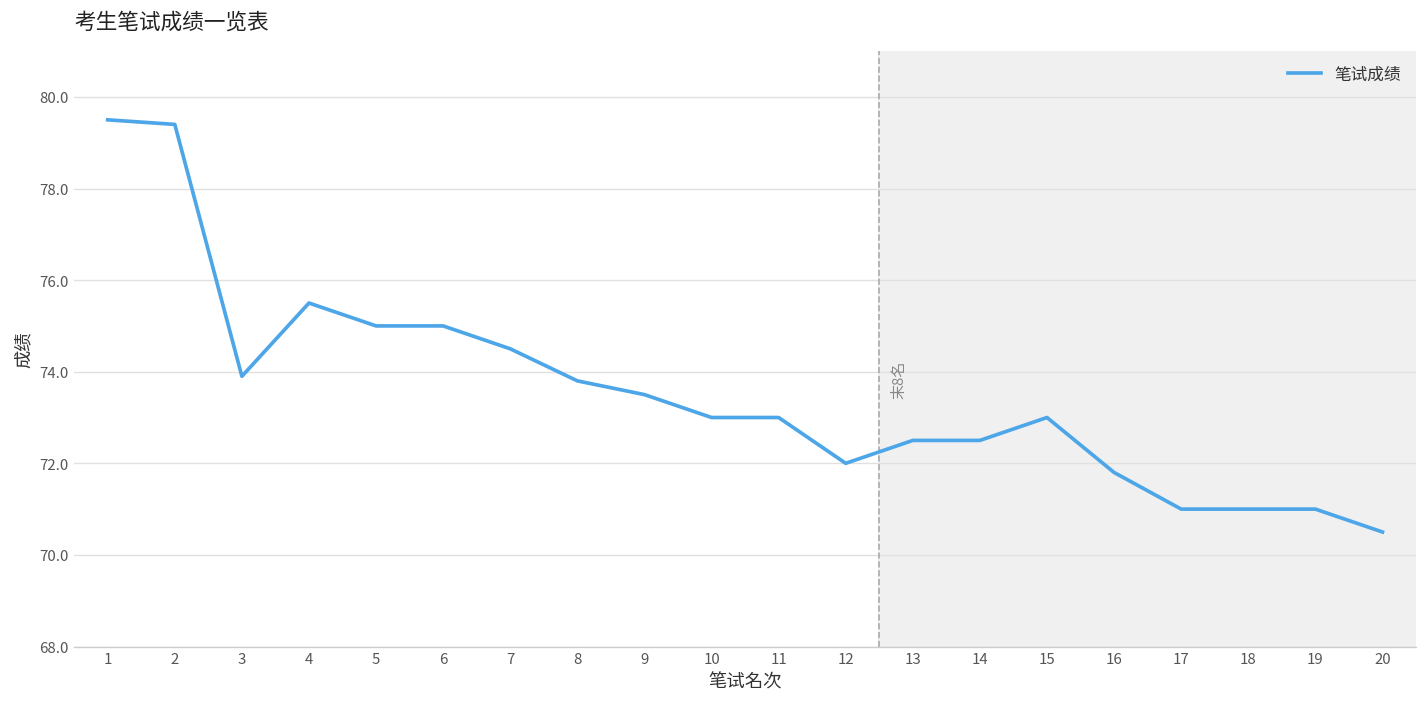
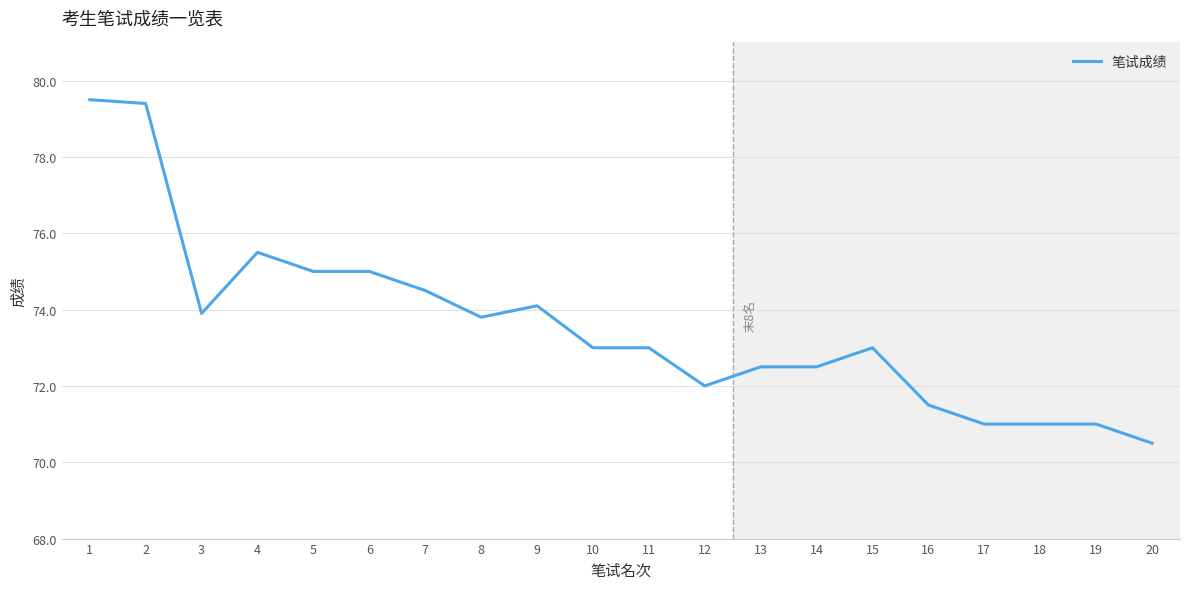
9: 73.5 -> 74.1
16: 71.8 -> 71.5
